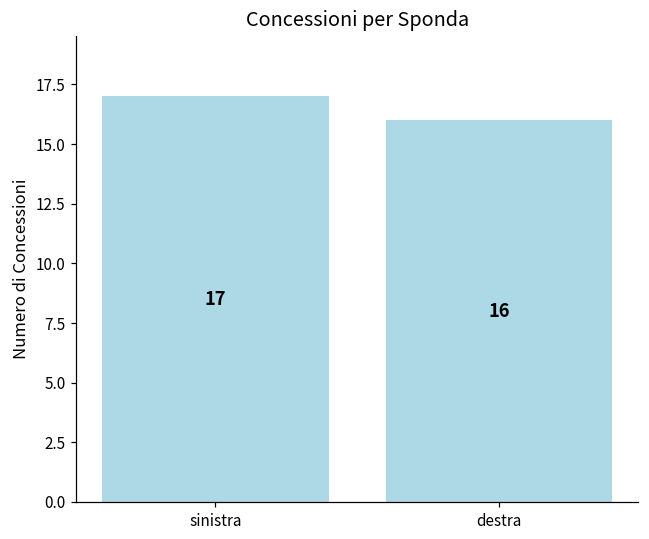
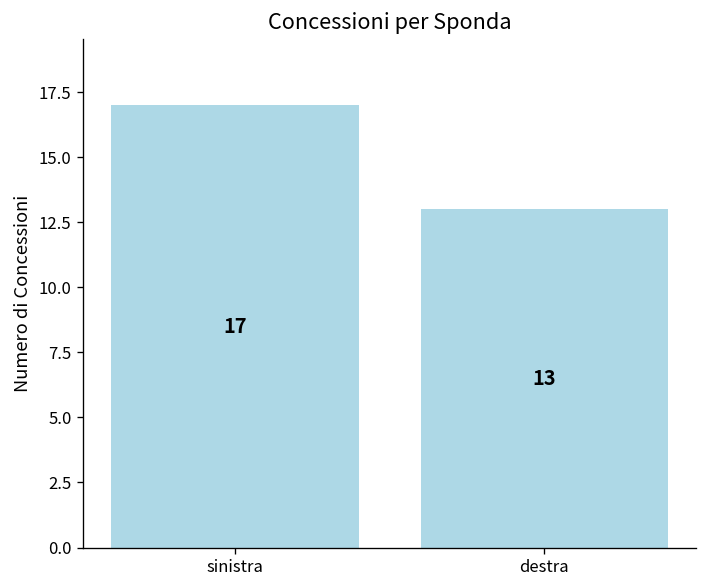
destra: 16 -> 13
